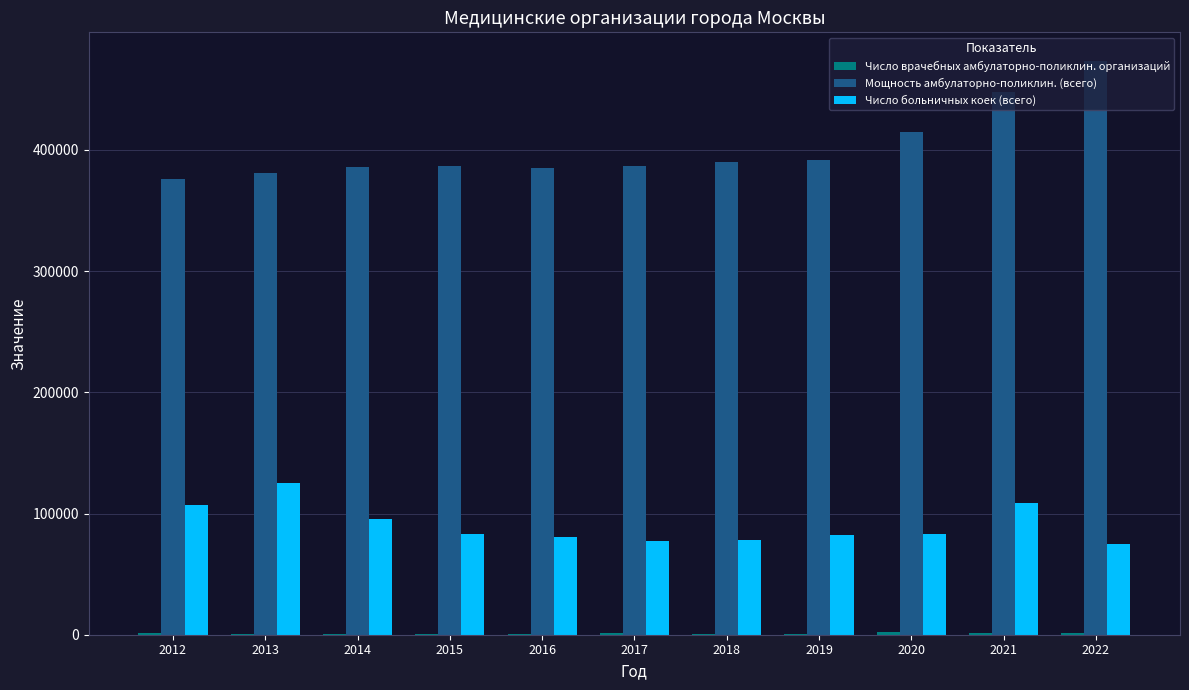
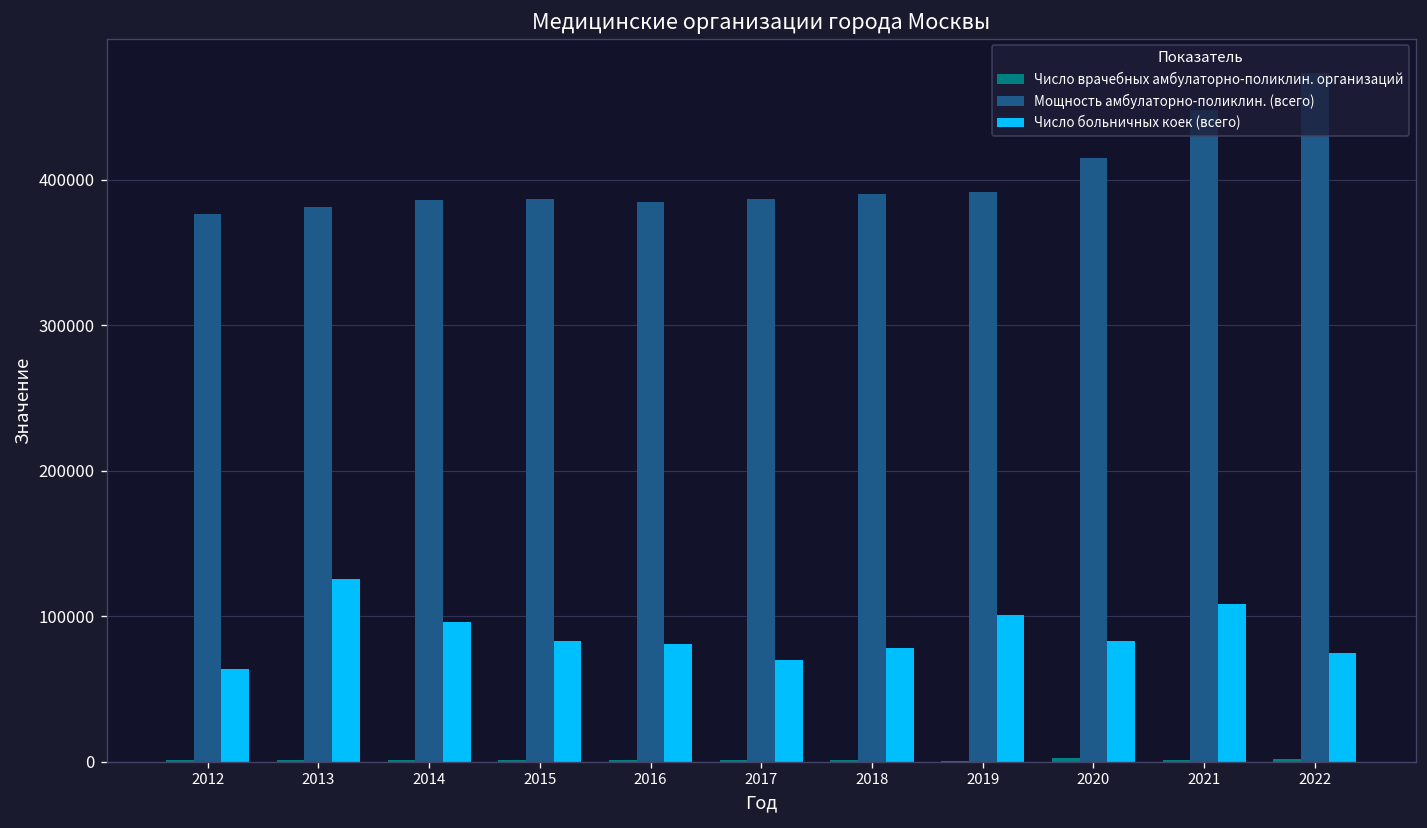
Число больничных коек (всего), 2012: 107000 -> 64000
Число больничных коек (всего), 2017: 78000 -> 70000
Число больничных коек (всего), 2019: 83000 -> 101000
